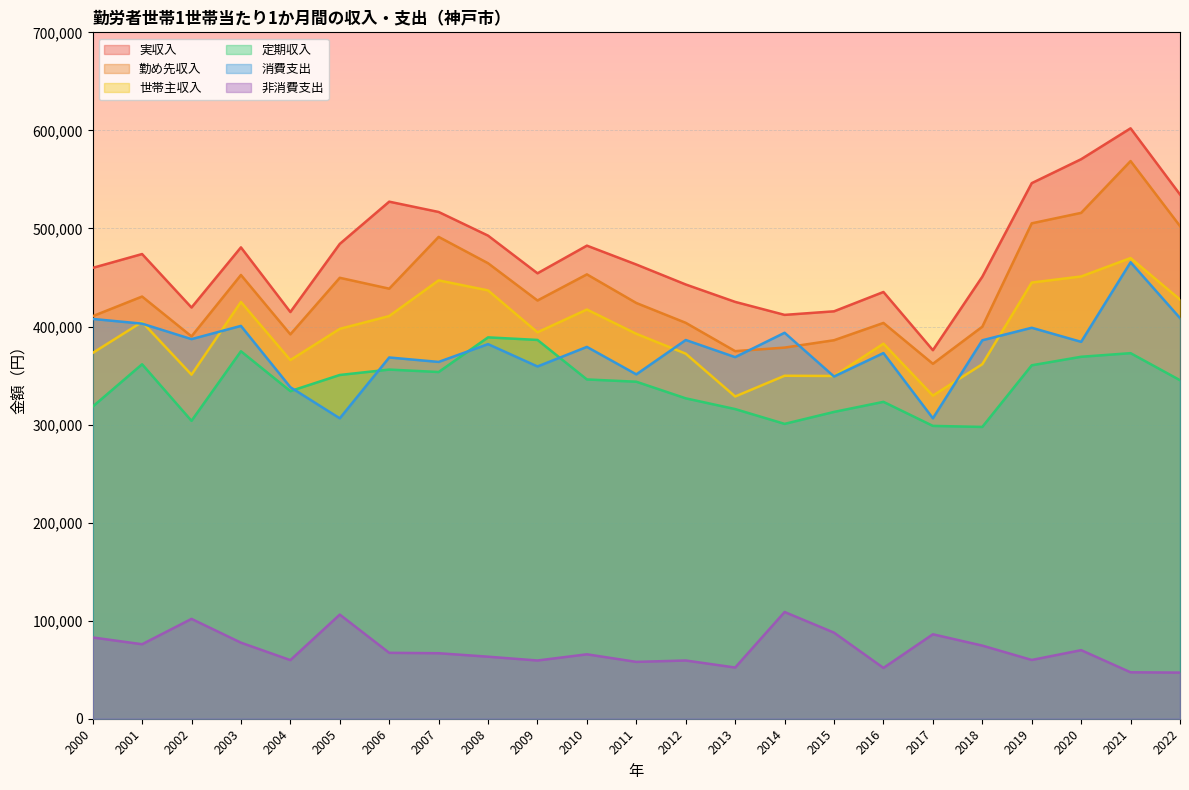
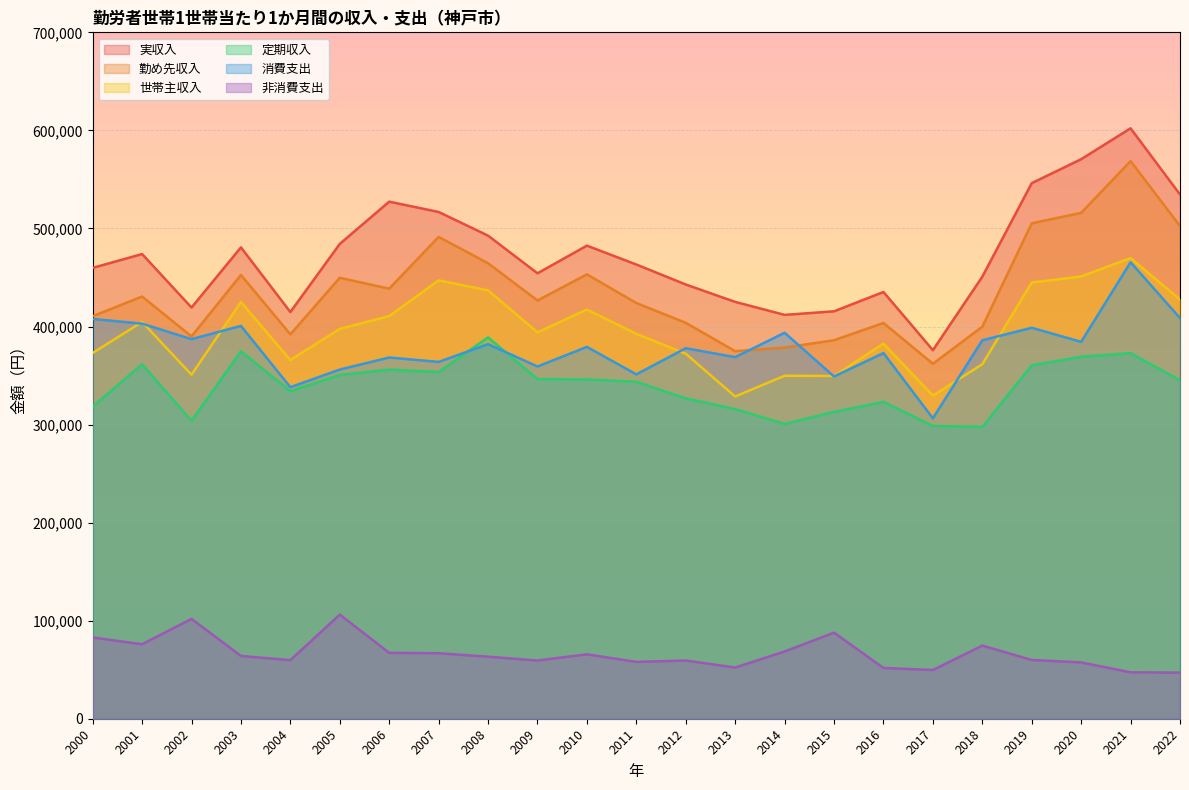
非消費支出, 2003: 80,000 -> 60,000
消費支出, 2005: 310,000 -> 360,000
定期収入, 2009: 390,000 -> 350,000
消費支出, 2012: 390,000 -> 380,000
非消費支出, 2014: 110,000 -> 70,000
非消費支出, 2017: 90,000 -> 50,000
非消費支出, 2020: 70,000 -> 60,000
